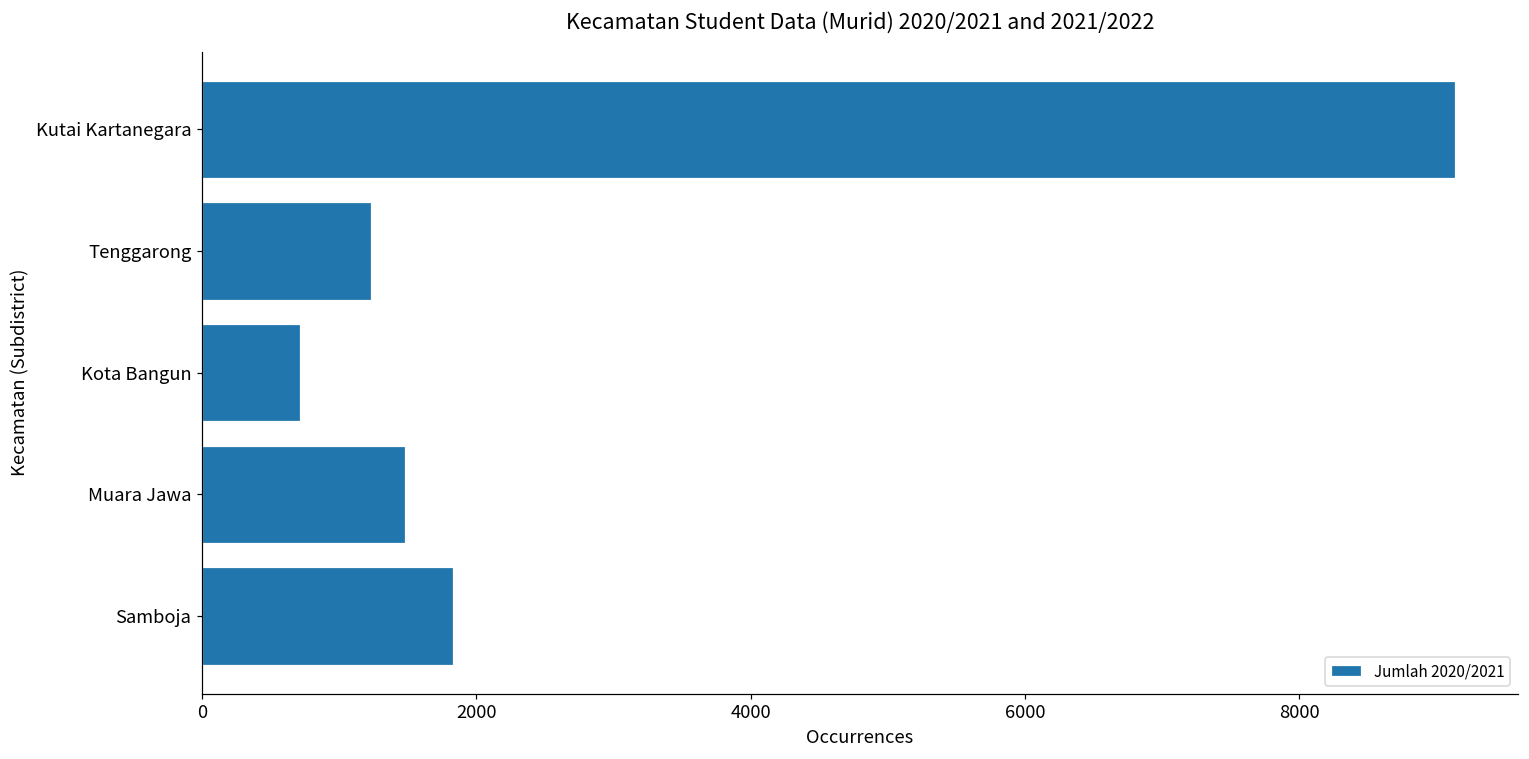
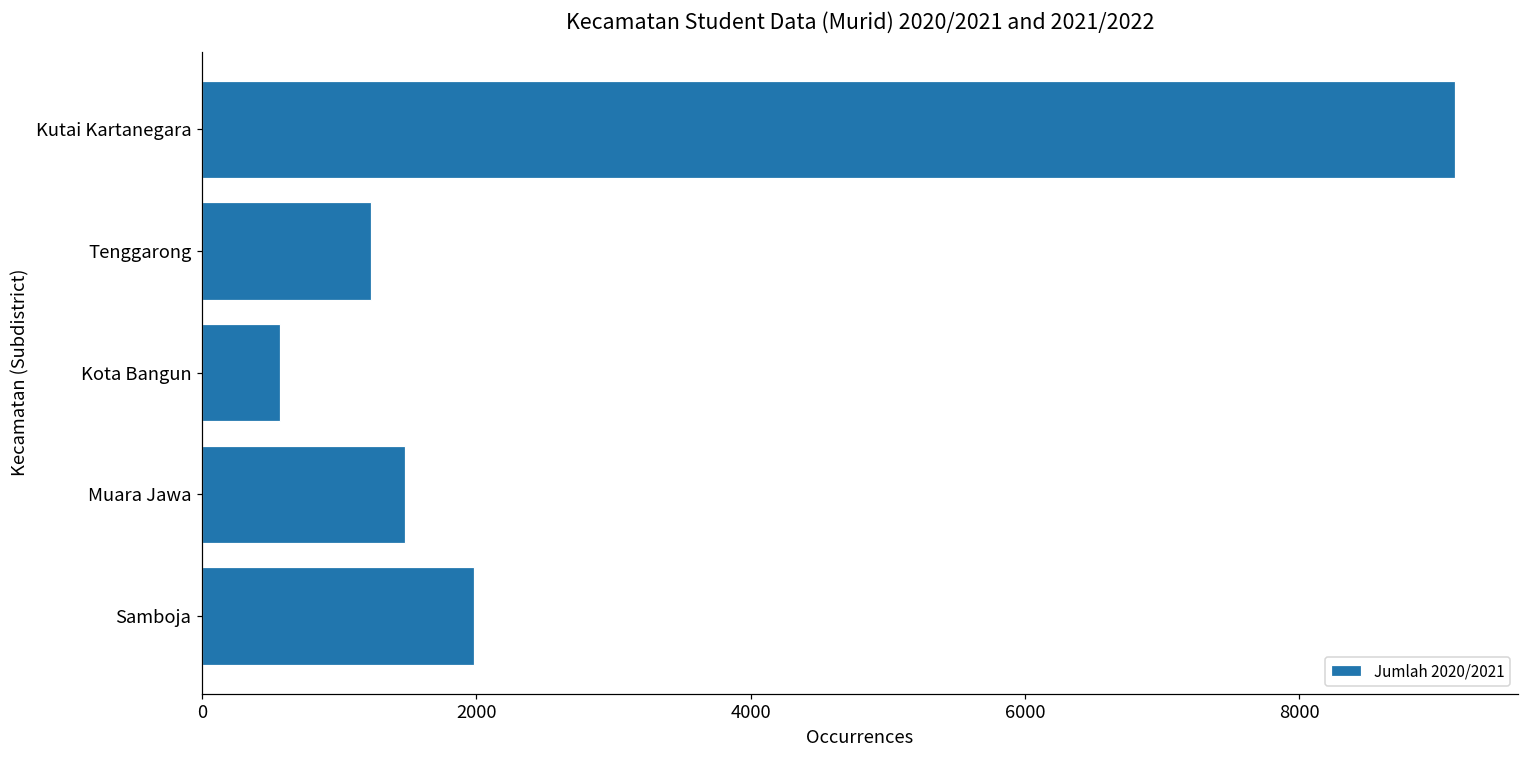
Kota Bangun: 710 -> 570
Samboja: 1830 -> 1980
